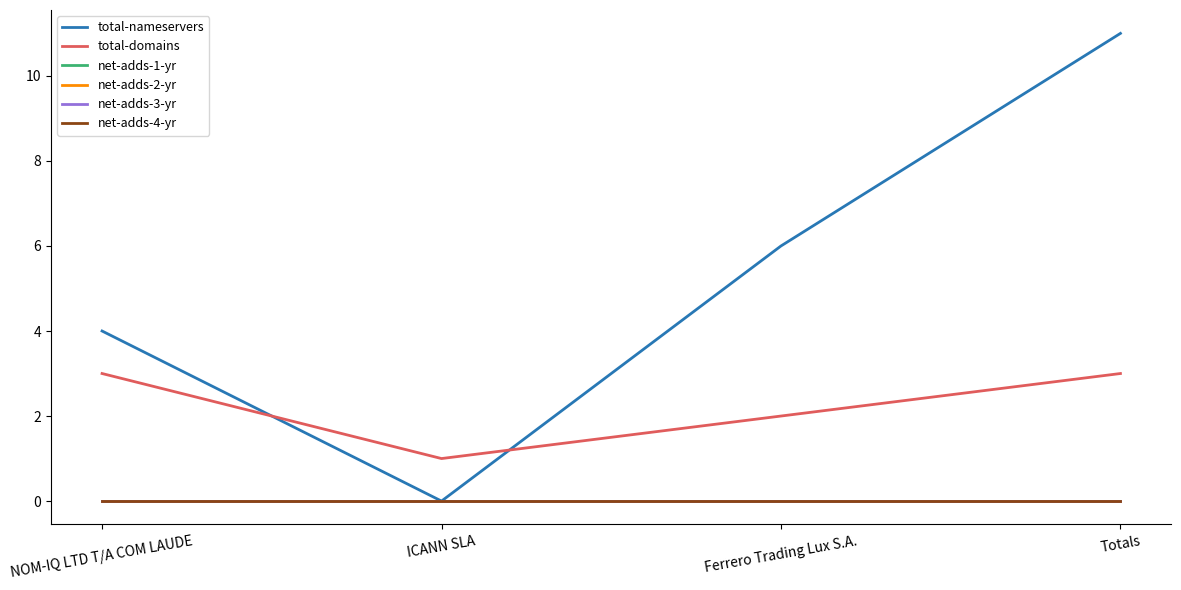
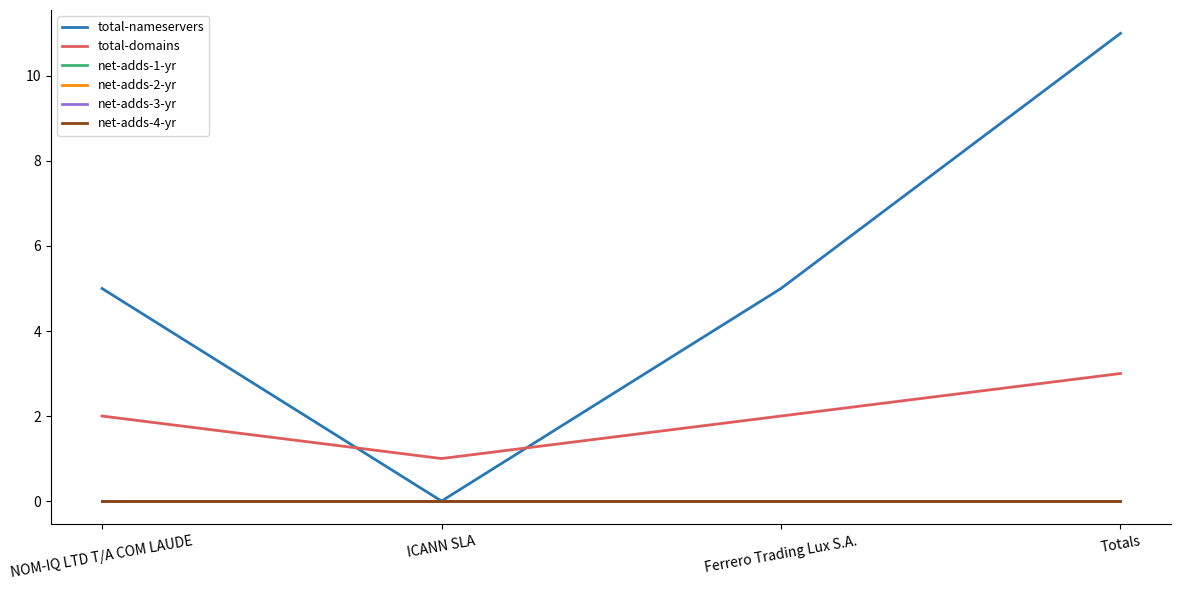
total-nameservers, NOM-IQ LTD T/A COM LAUDE: 4 -> 5
total-domains, NOM-IQ LTD T/A COM LAUDE: 3 -> 2
total-nameservers, Ferrero Trading Lux S.A.: 6 -> 5
